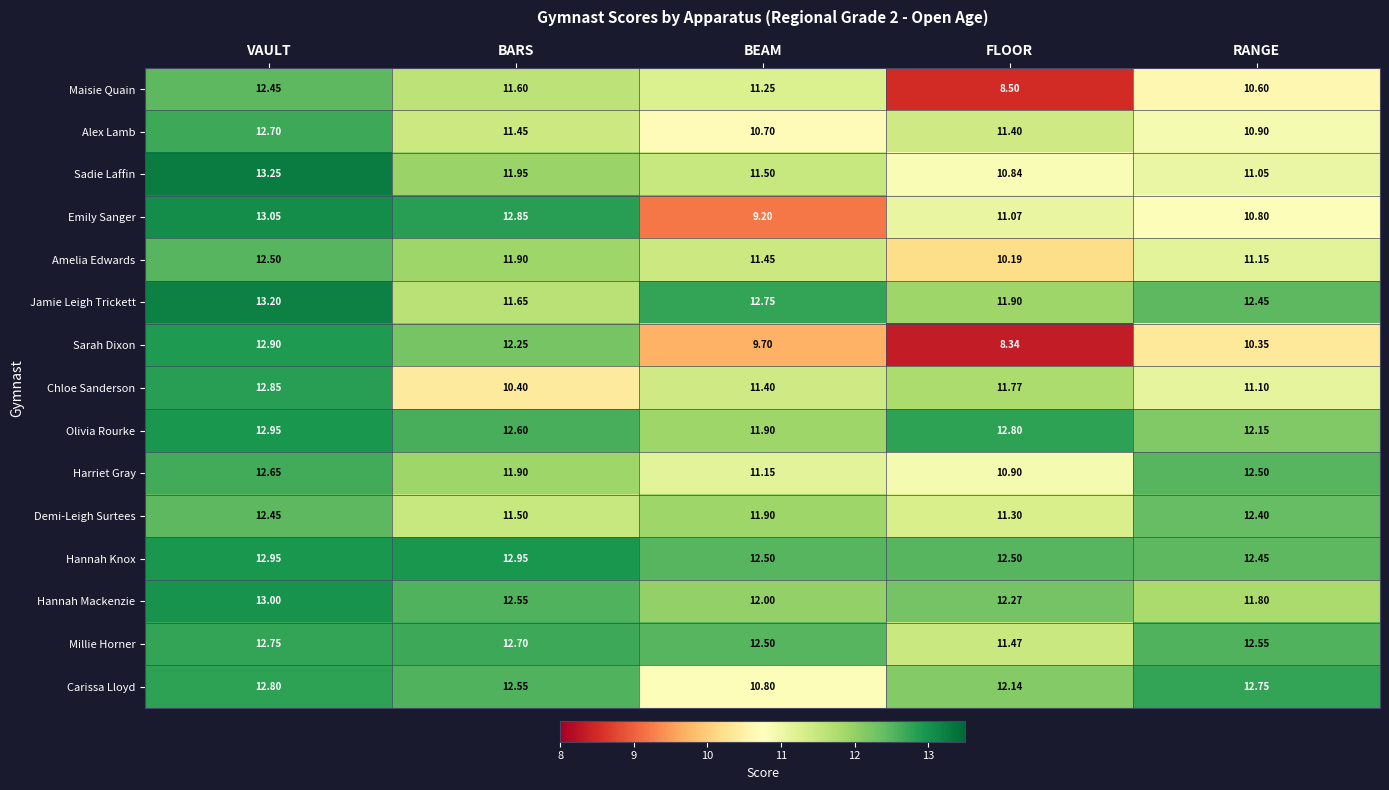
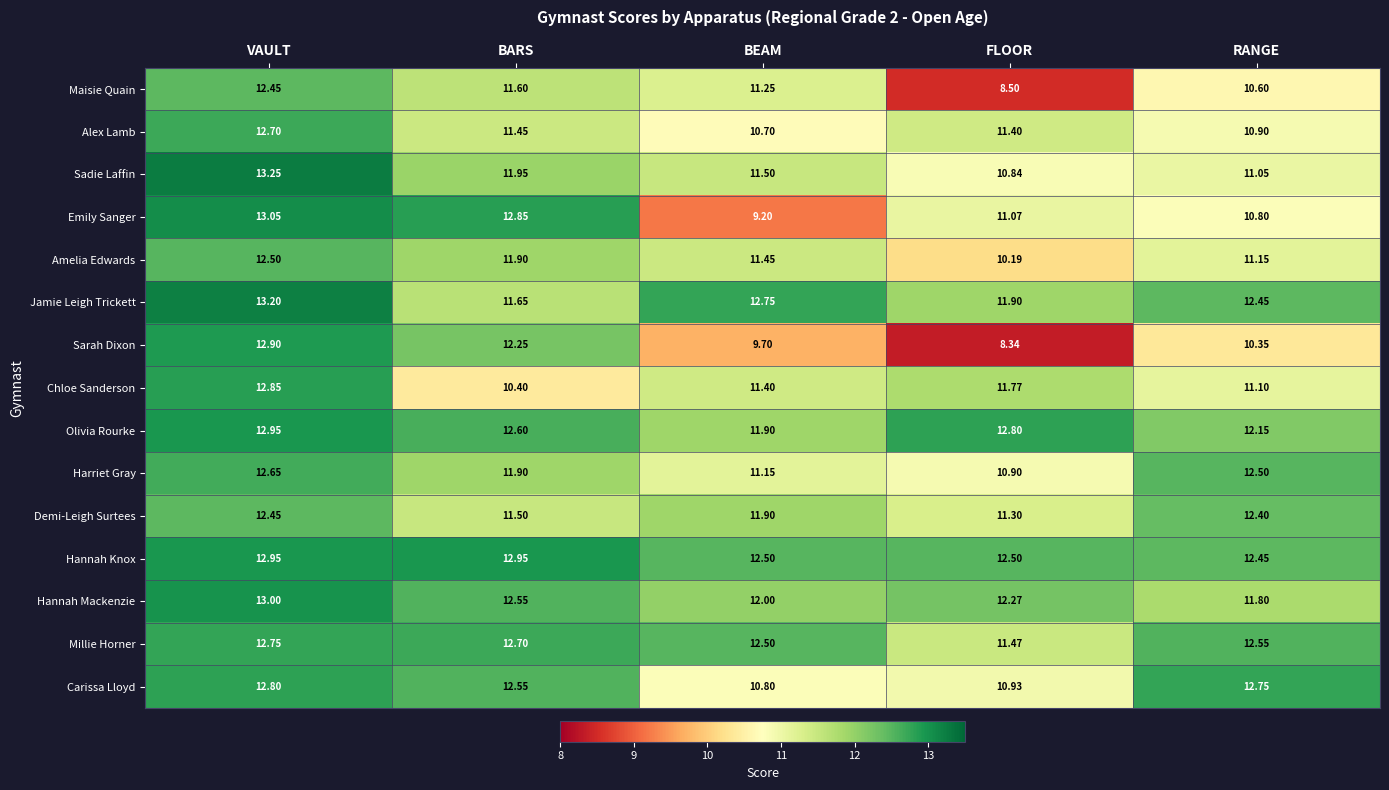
Carissa Lloyd, FLOOR: 12.14 -> 10.93
